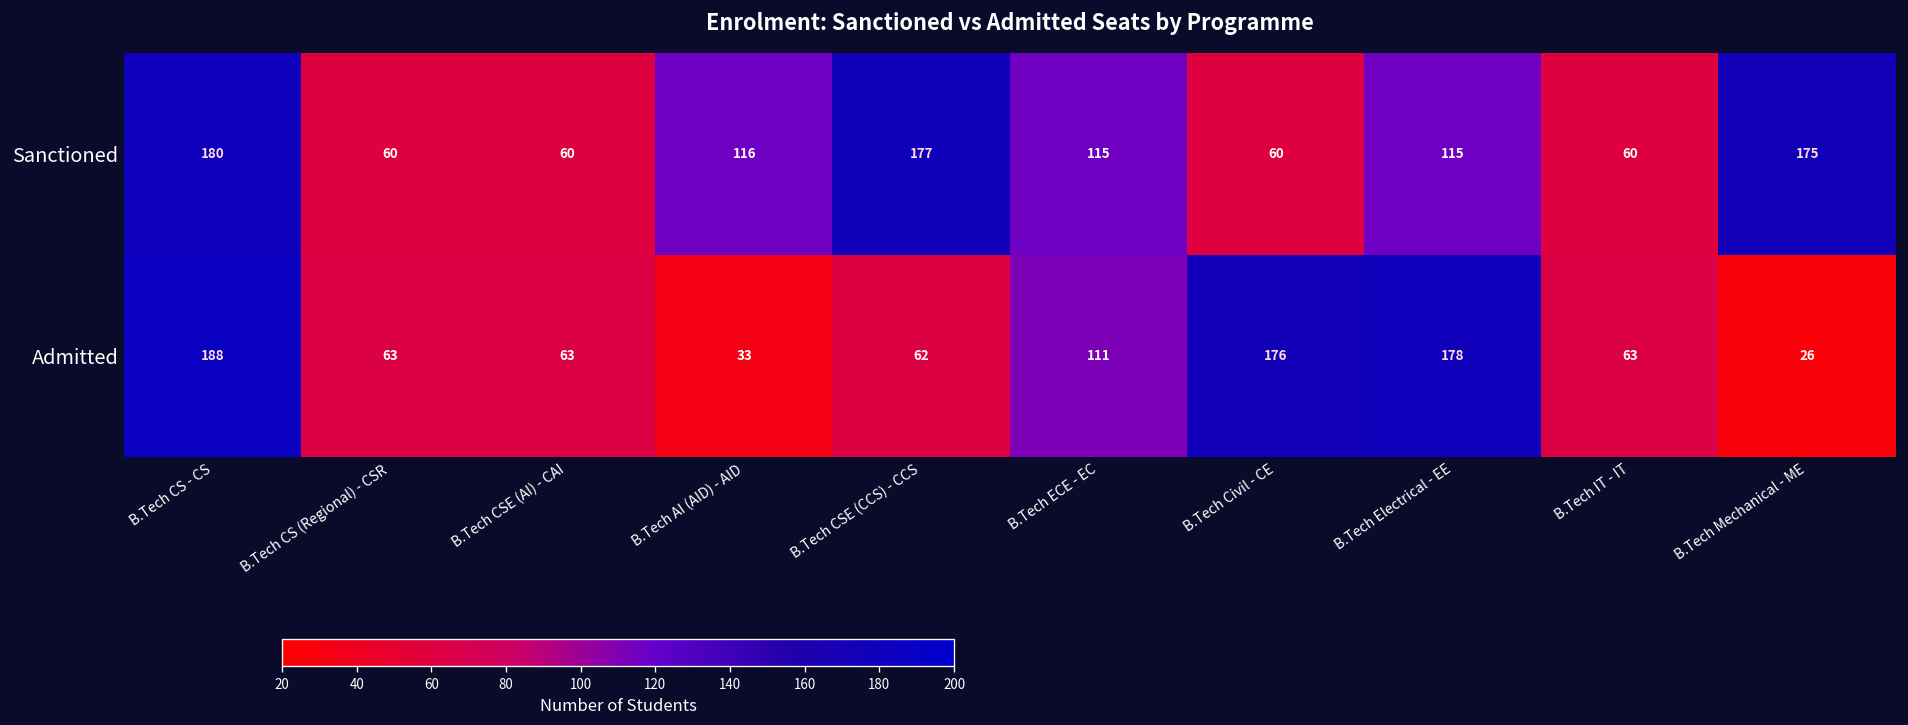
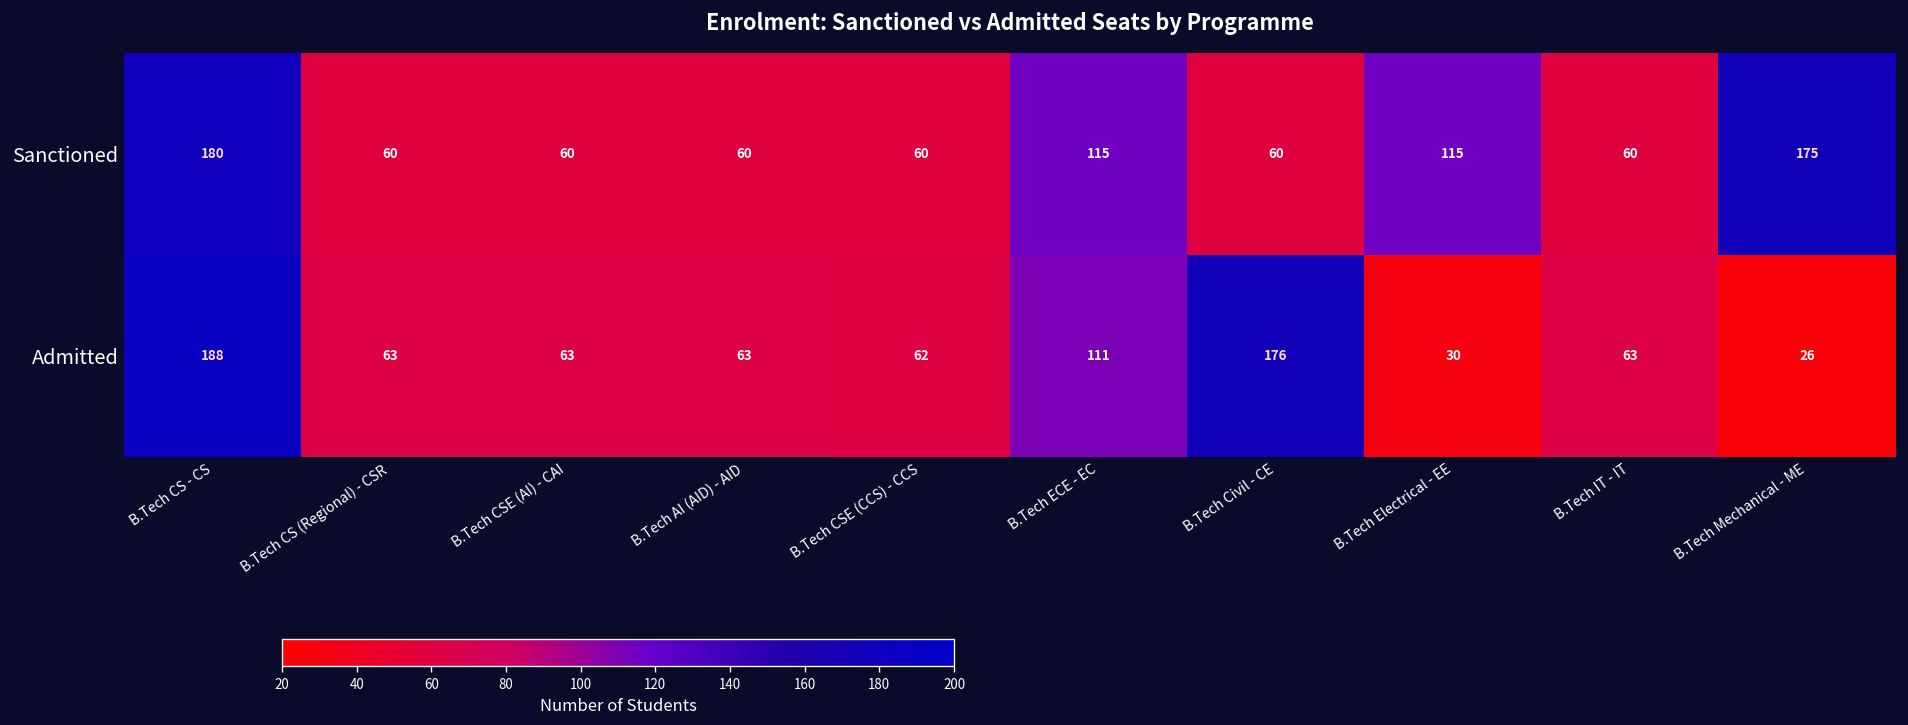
Sanctioned, B.Tech AI (AID) - AID: 116 -> 60
Sanctioned, B.Tech CSE (CCS) - CCS: 177 -> 60
Admitted, B.Tech AI (AID) - AID: 33 -> 63
Admitted, B.Tech Electrical - EE: 178 -> 30
